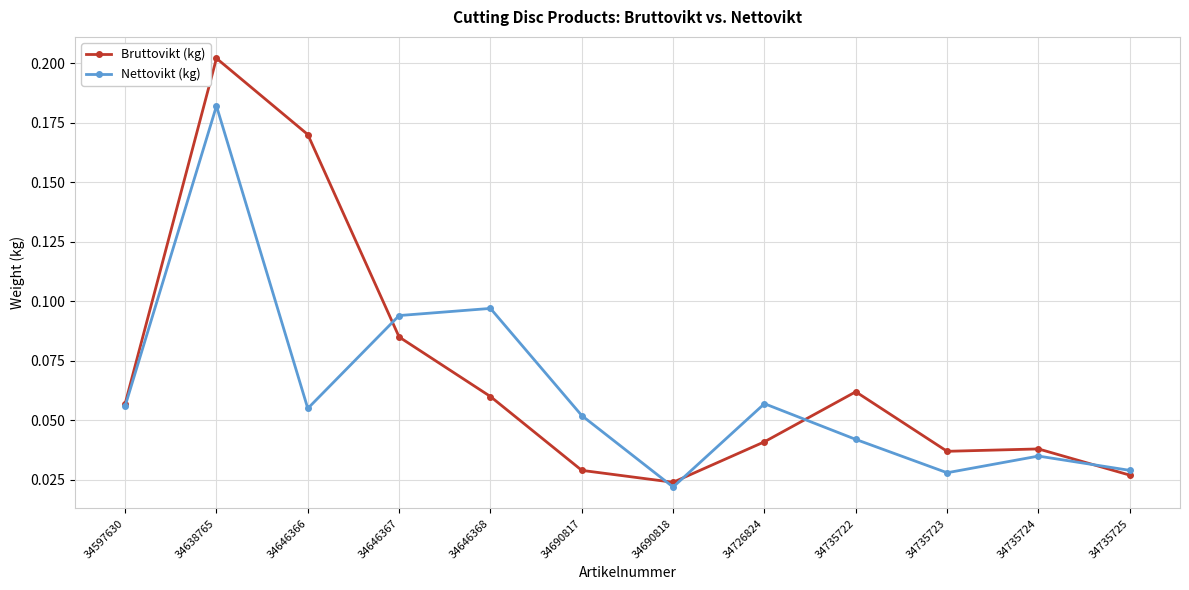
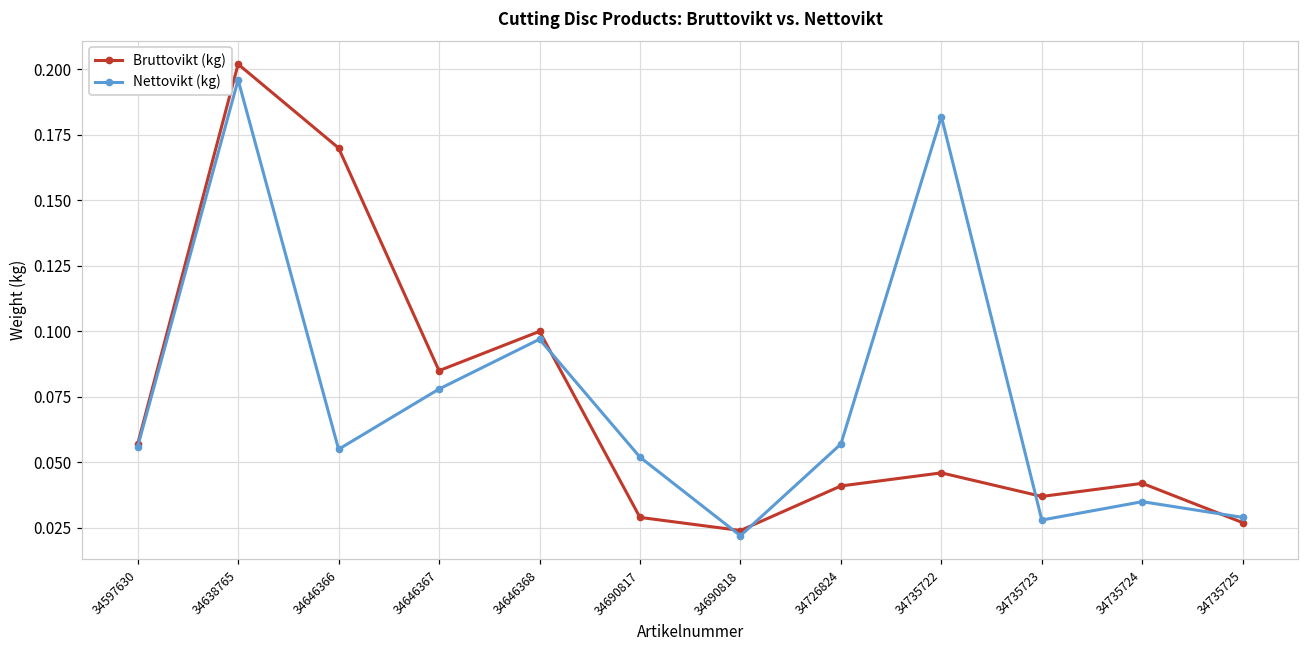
Nettovikt (kg), 34638765: 0.182 -> 0.196
Nettovikt (kg), 34646367: 0.094 -> 0.078
Bruttovikt (kg), 34646368: 0.06 -> 0.10
Bruttovikt (kg), 34735722: 0.062 -> 0.046
Nettovikt (kg), 34735722: 0.042 -> 0.182
Bruttovikt (kg), 34735724: 0.038 -> 0.042
